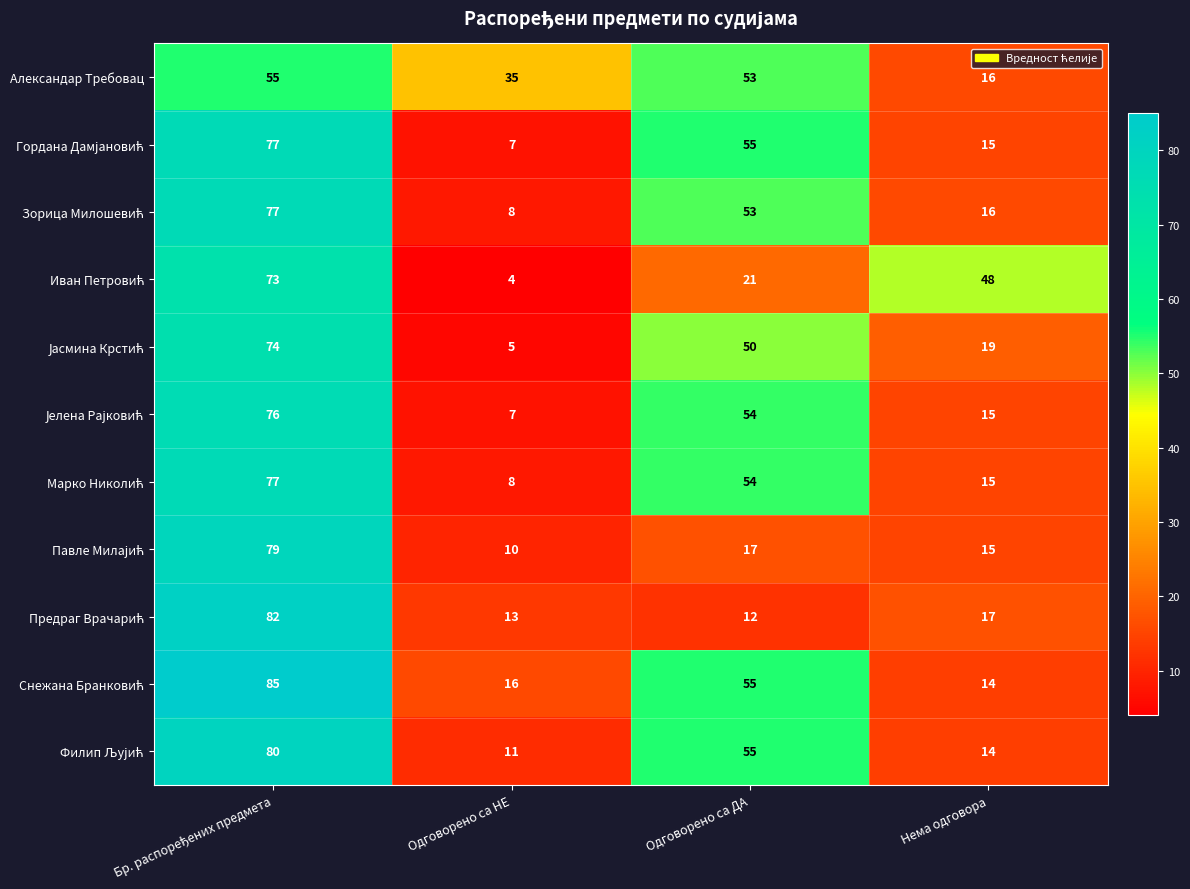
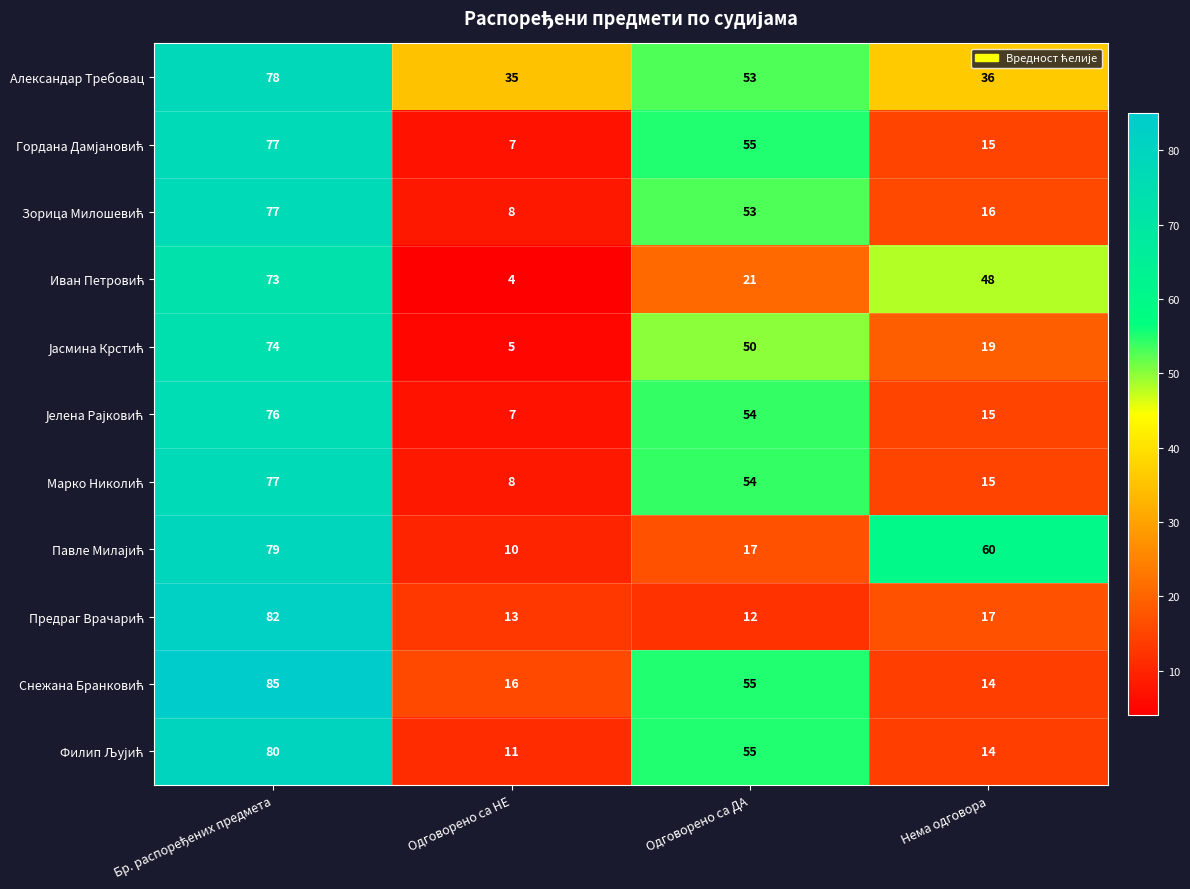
Александар Требовац, Бр. распоређених предмета: 55 -> 78
Александар Требовац, Нема одговора: 16 -> 36
Павле Милајић, Нема одговора: 15 -> 60
